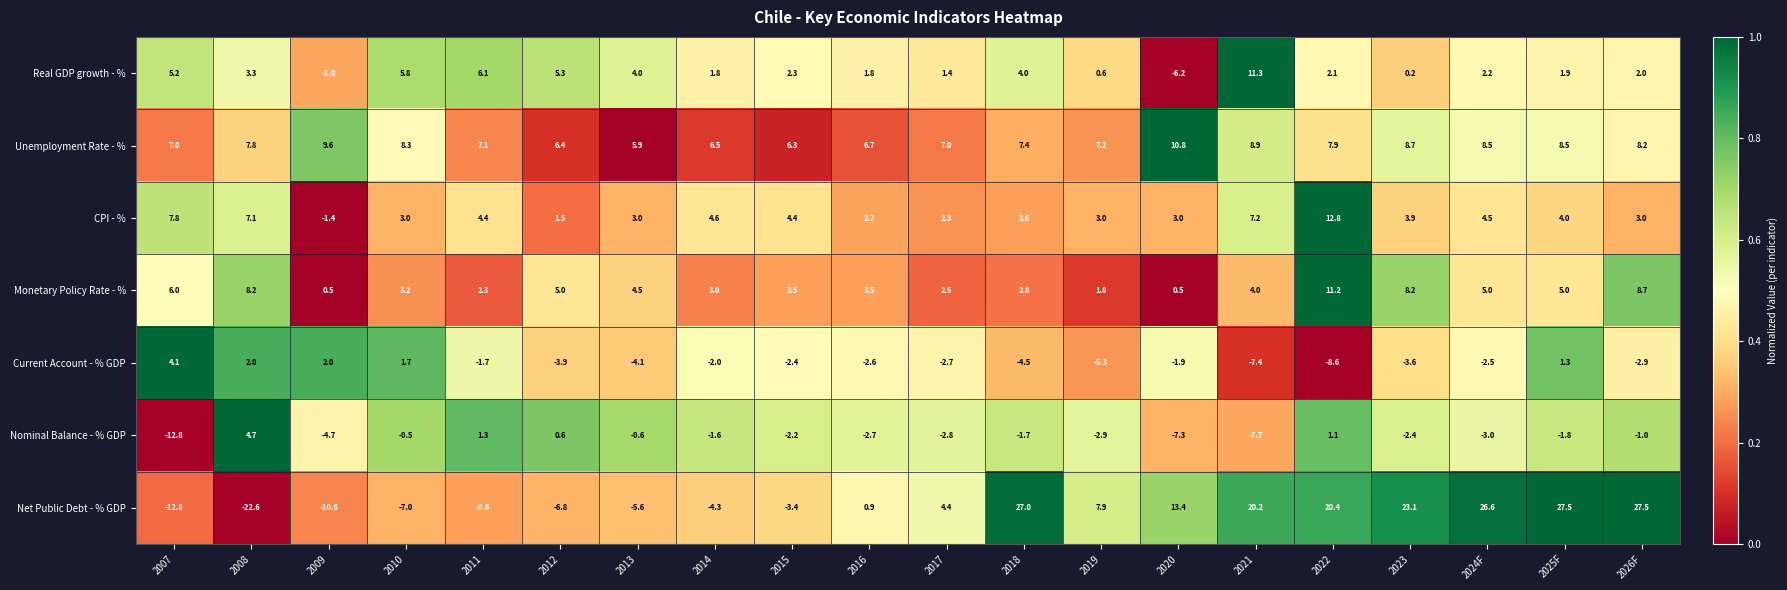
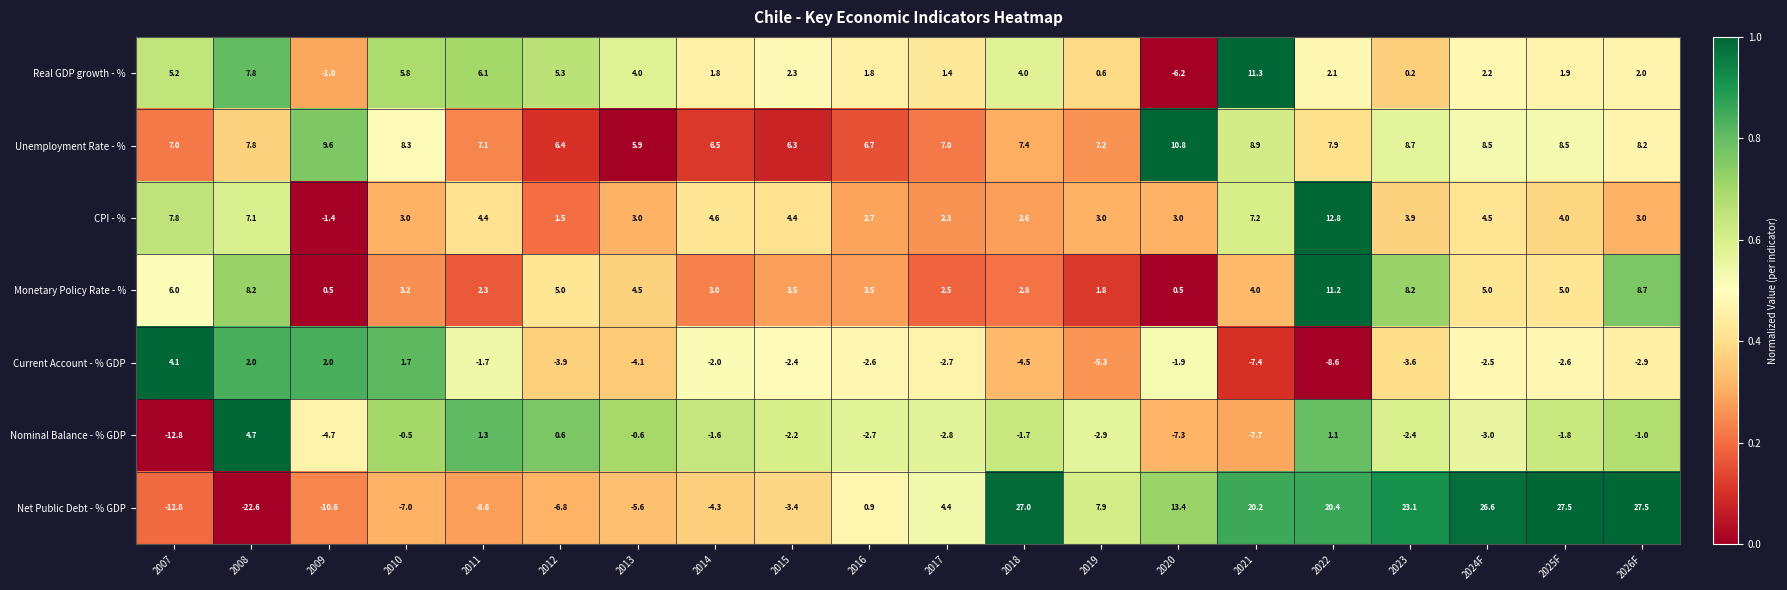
Real GDP growth - %, 2008: 3.3 -> 7.8
Current Account - % GDP, 2025F: 1.3 -> -2.6
